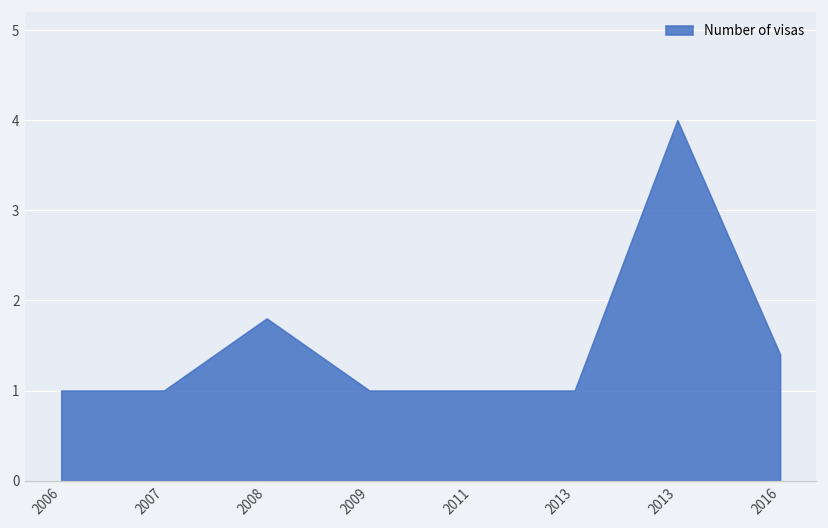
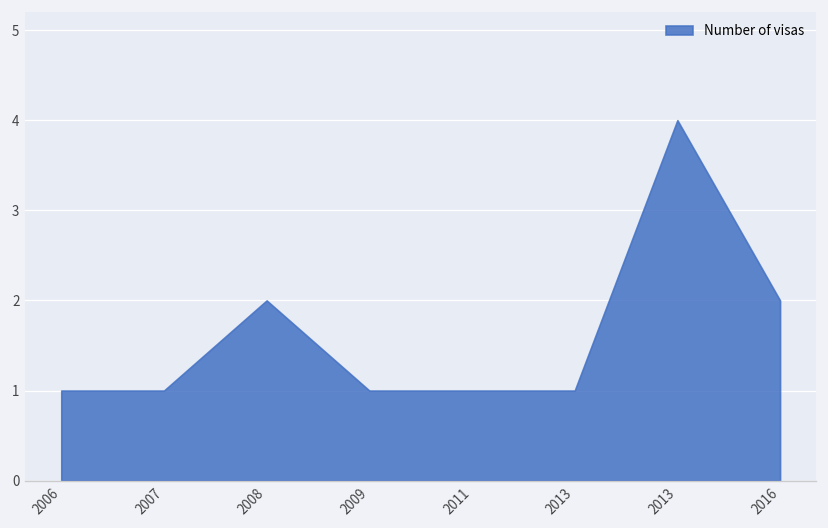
2008: 1.8 -> 2.0
2016: 1.4 -> 2.0
